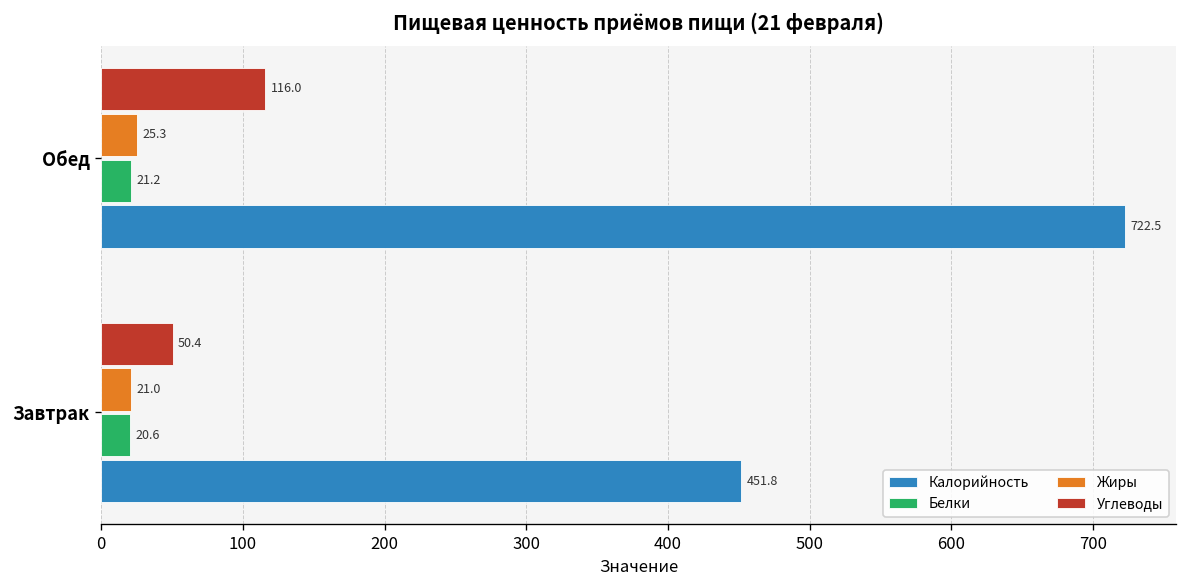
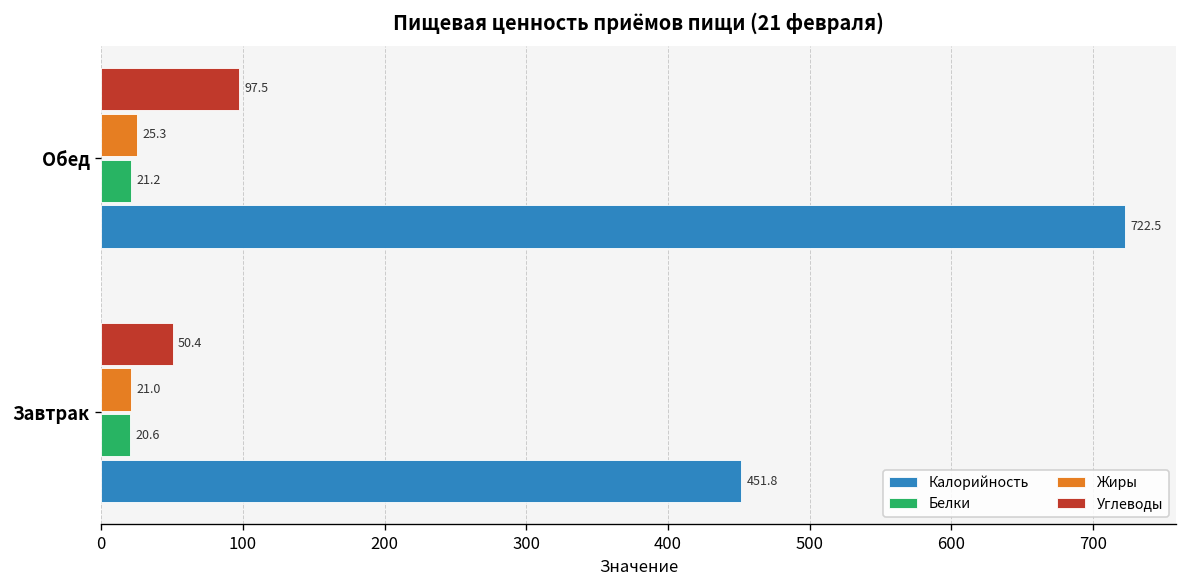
Углеводы, Обед: 116.0 -> 97.5
